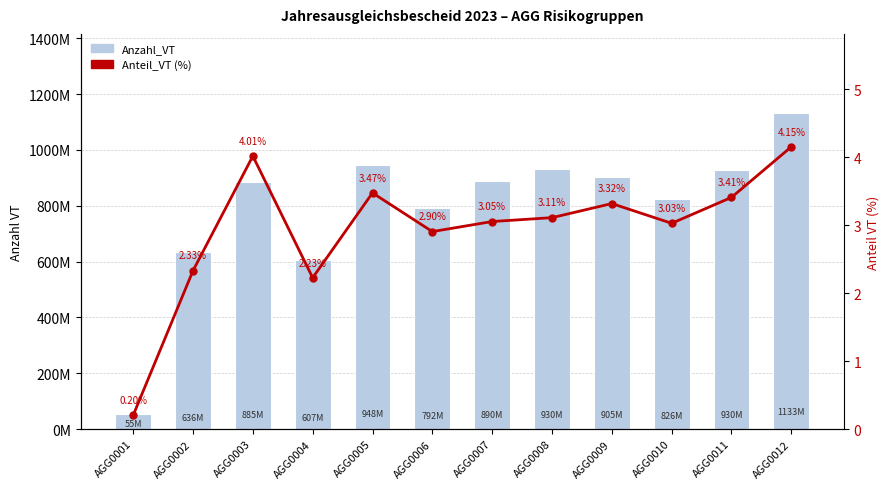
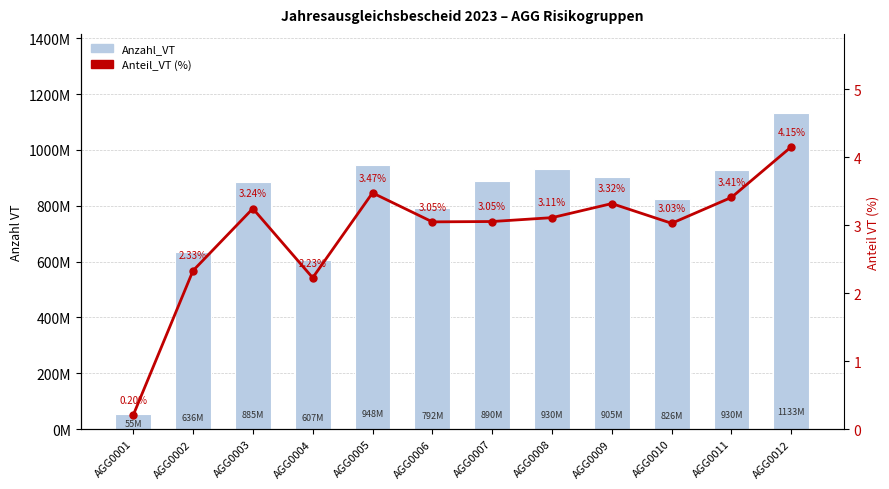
Anteil_VT (%), AGG0003: 4.01% -> 3.24%
Anteil_VT (%), AGG0006: 2.90% -> 3.05%
